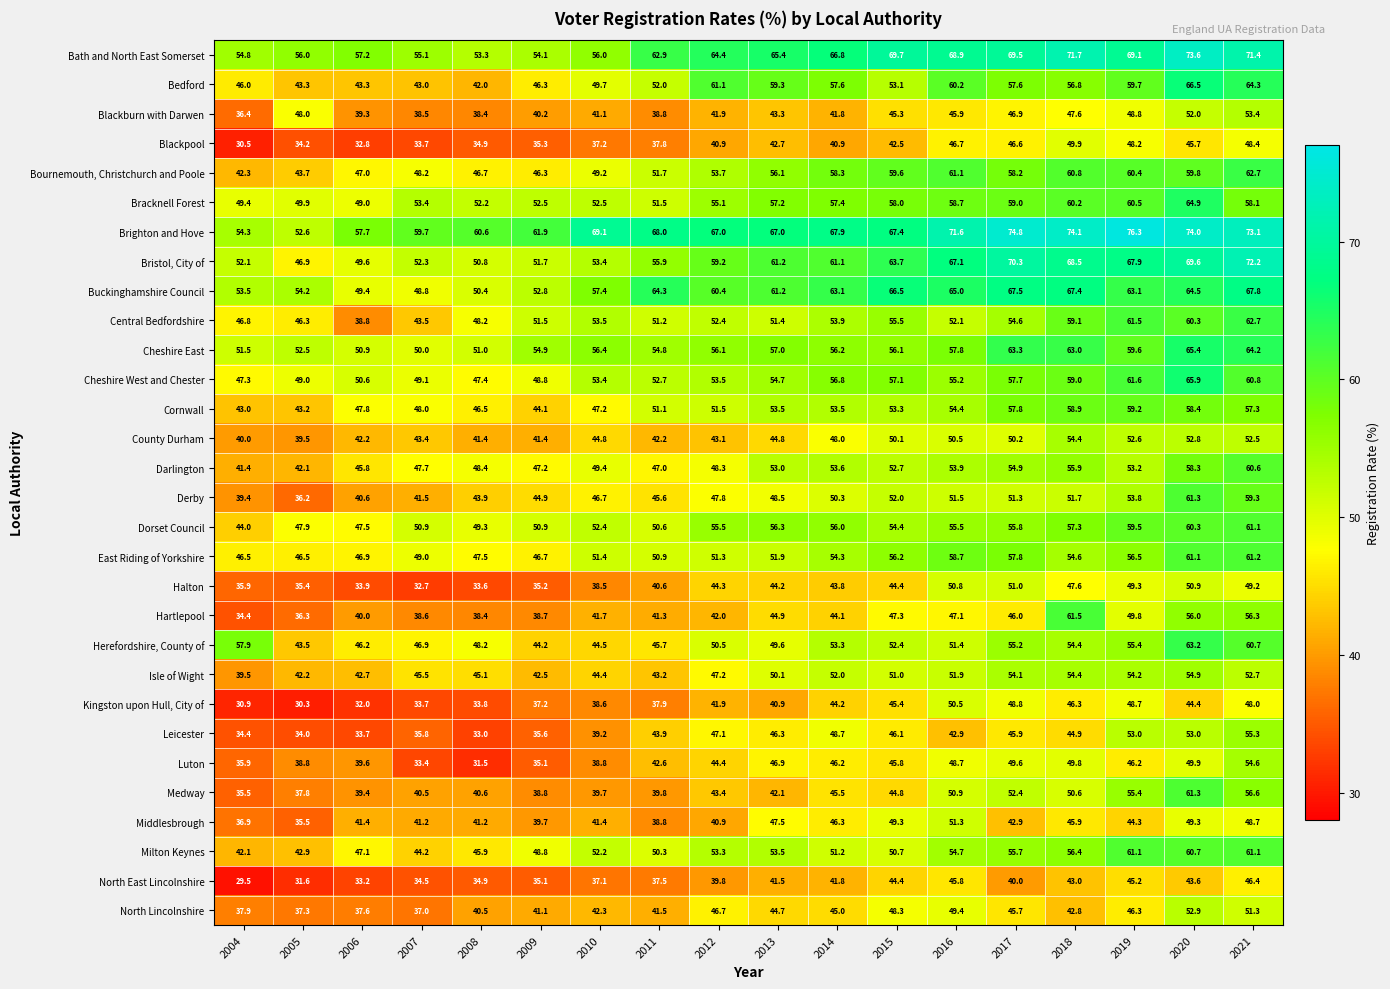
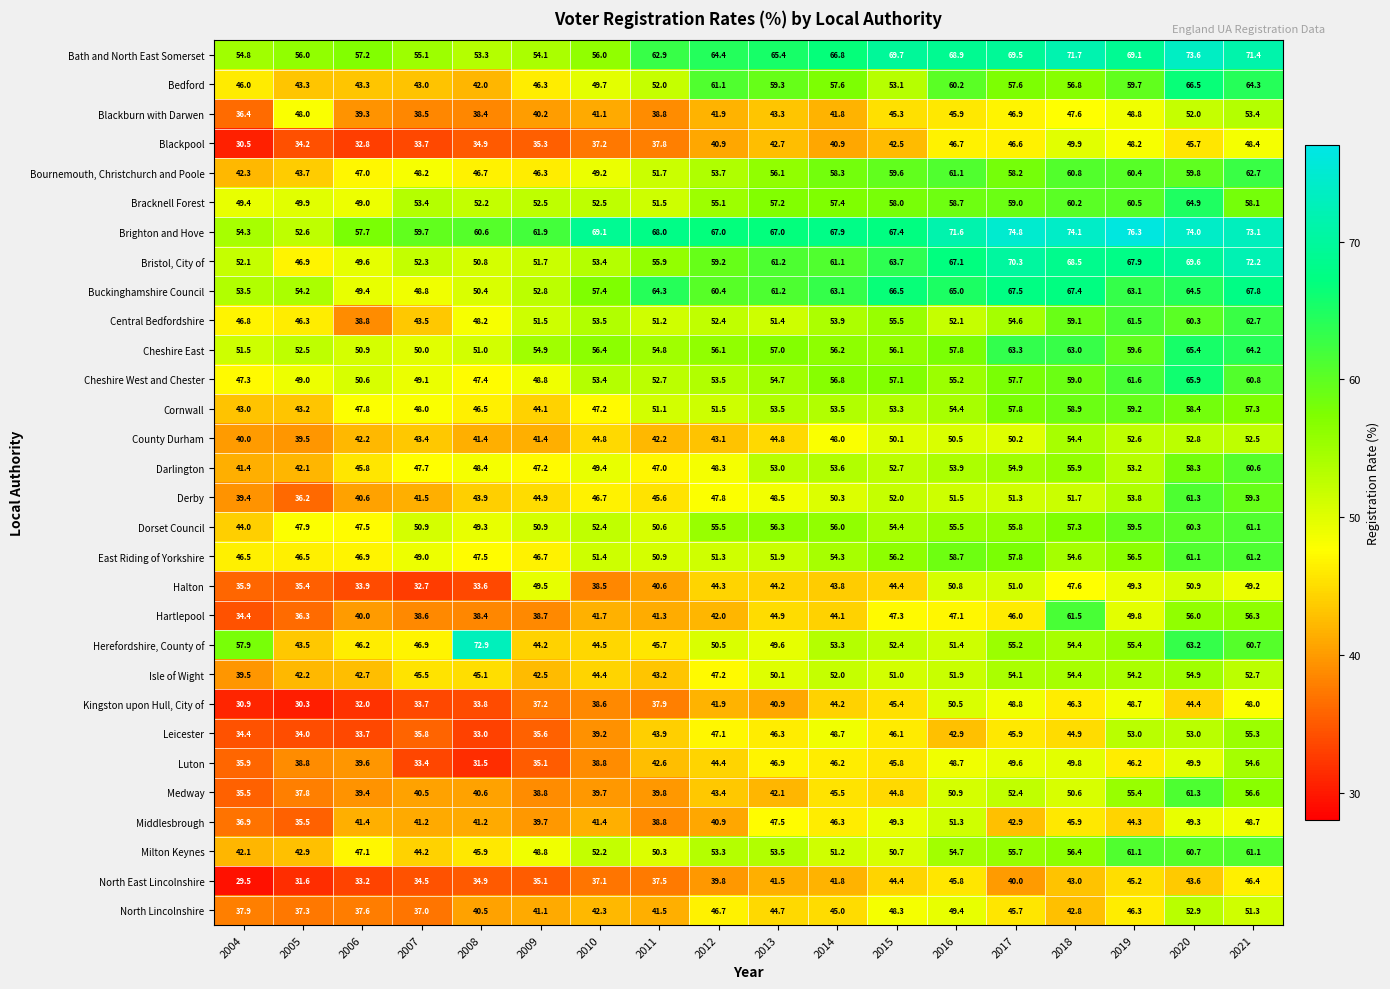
Halton, 2009: 35.2 -> 49.5
Herefordshire, County of, 2008: 48.2 -> 72.9
